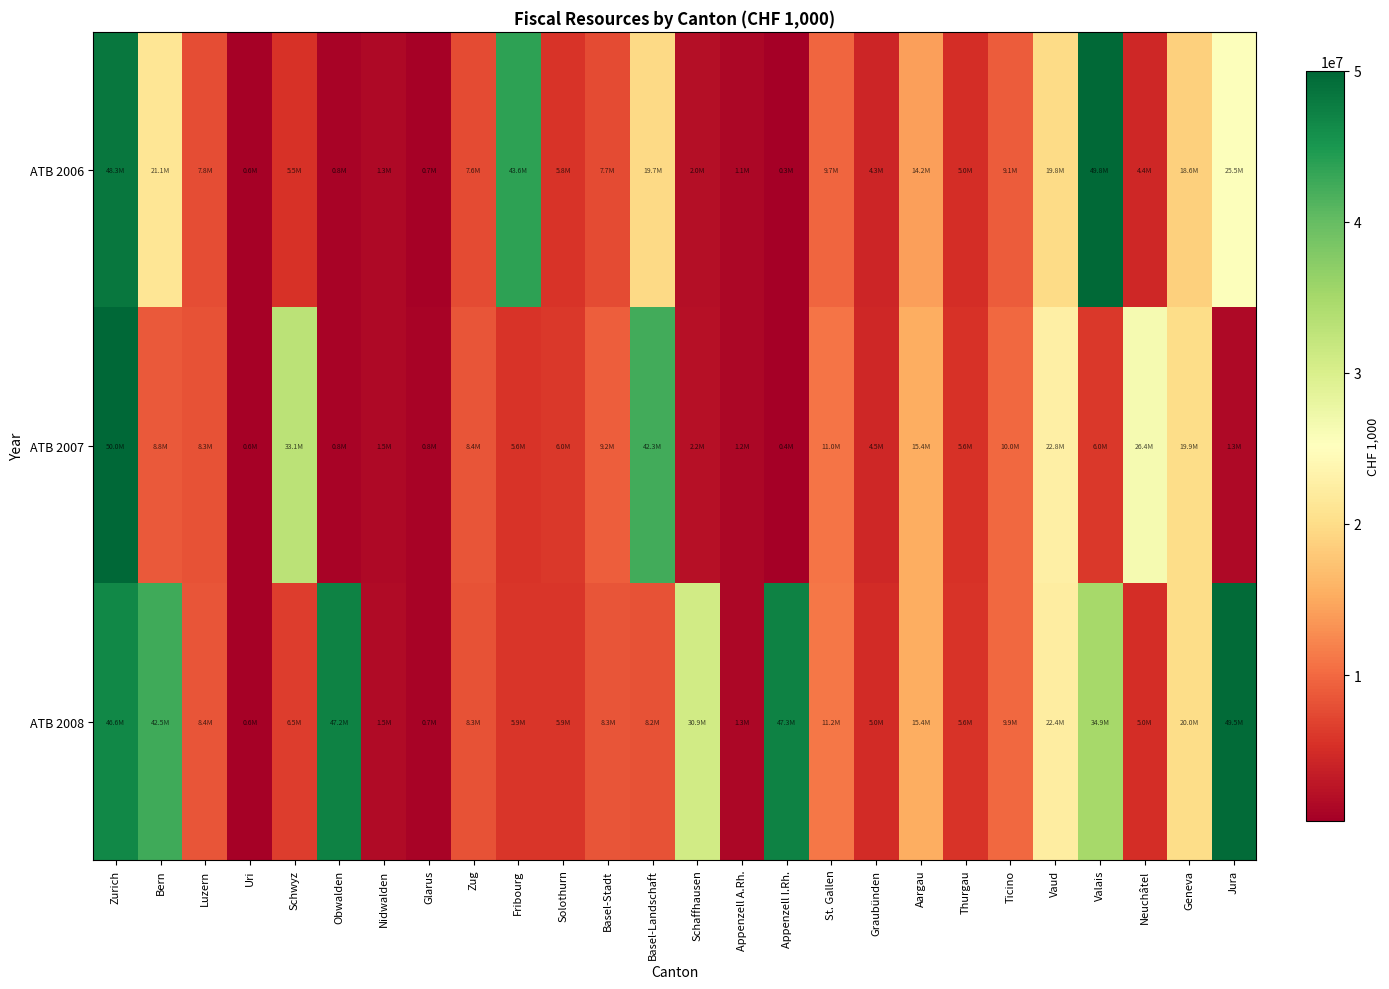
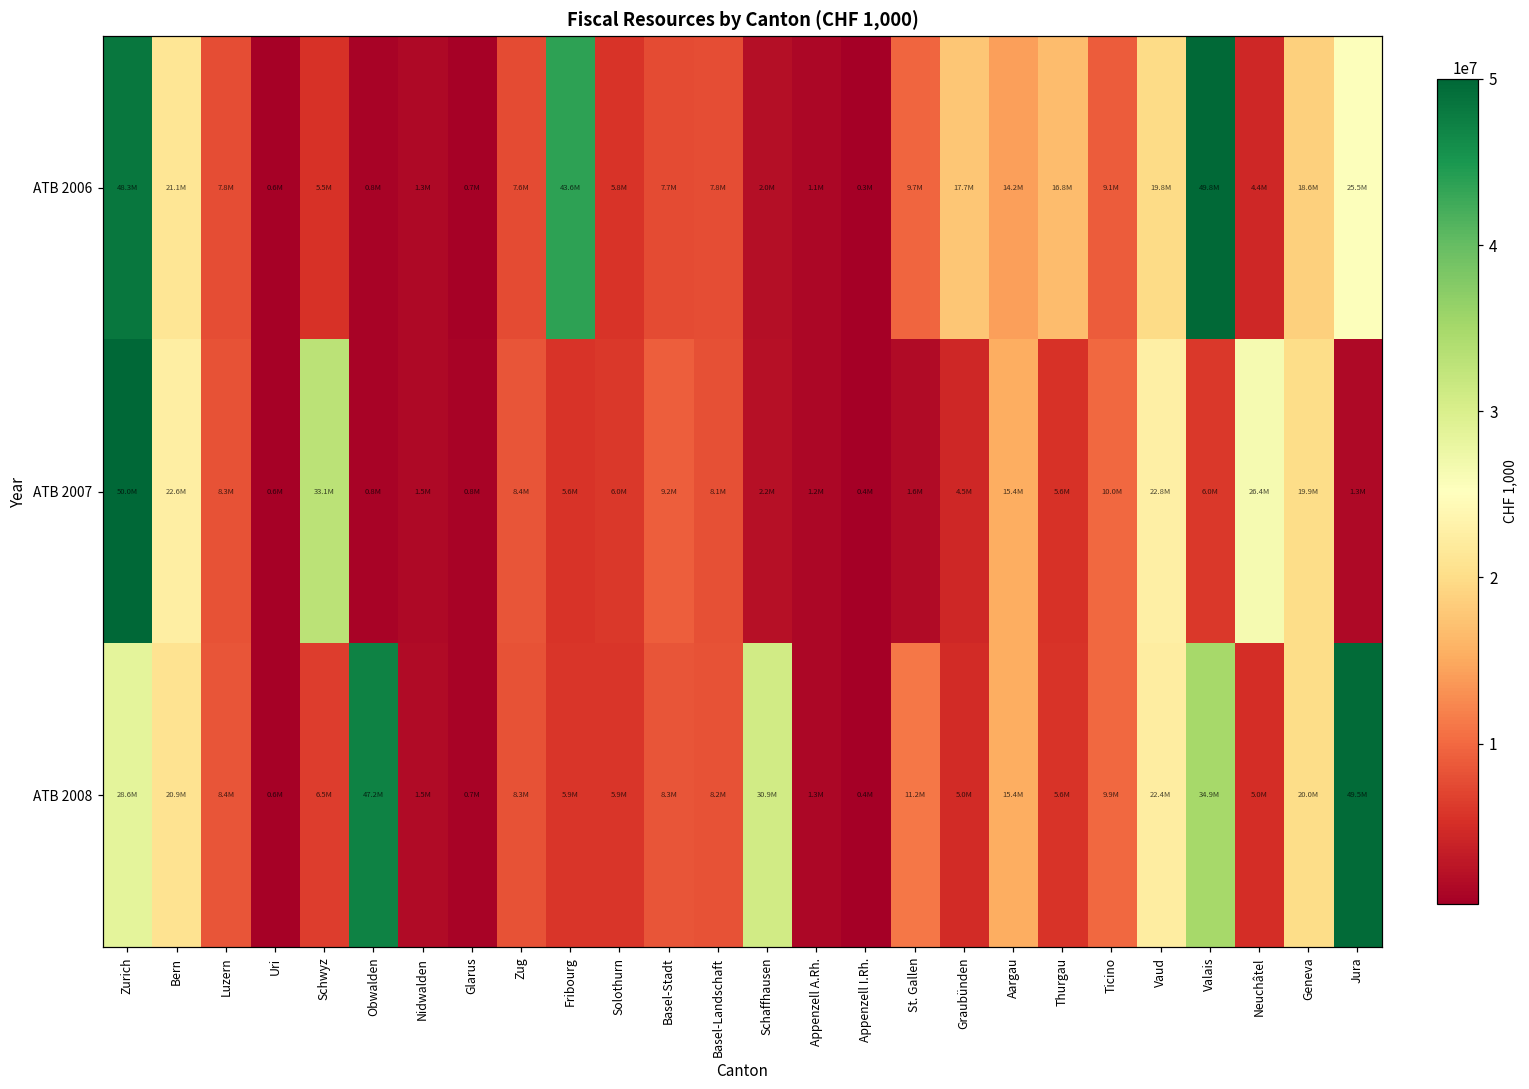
ATB 2006, Basel-Landschaft: 19.7M -> 7.8M
ATB 2006, Graubünden: 4.3M -> 17.7M
ATB 2006, Thurgau: 5.0M -> 16.8M
ATB 2007, Bern: 8.8M -> 22.6M
ATB 2007, Basel-Landschaft: 42.3M -> 8.1M
ATB 2007, St. Gallen: 11.0M -> 1.6M
ATB 2008, Zurich: 46.6M -> 28.6M
ATB 2008, Bern: 42.5M -> 20.9M
ATB 2008, Appenzell I.Rh.: 47.3M -> 0.4M
